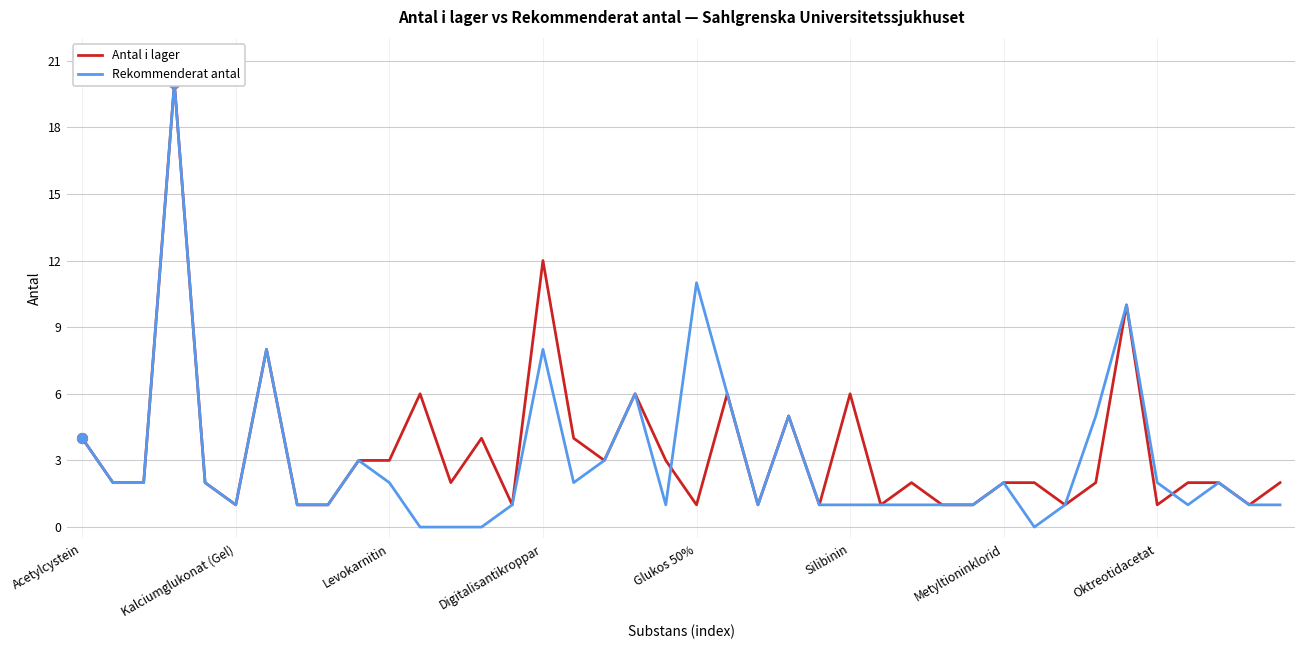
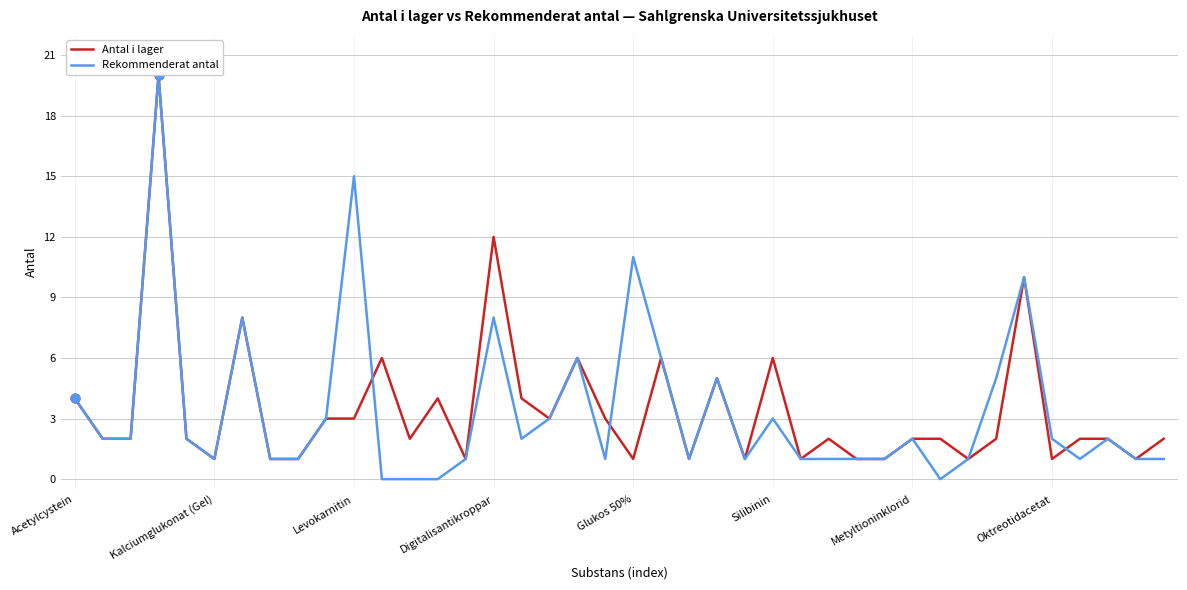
Rekommenderat antal, Levokarnitin: 2 -> 15
Rekommenderat antal, Silibinin: 1 -> 3
